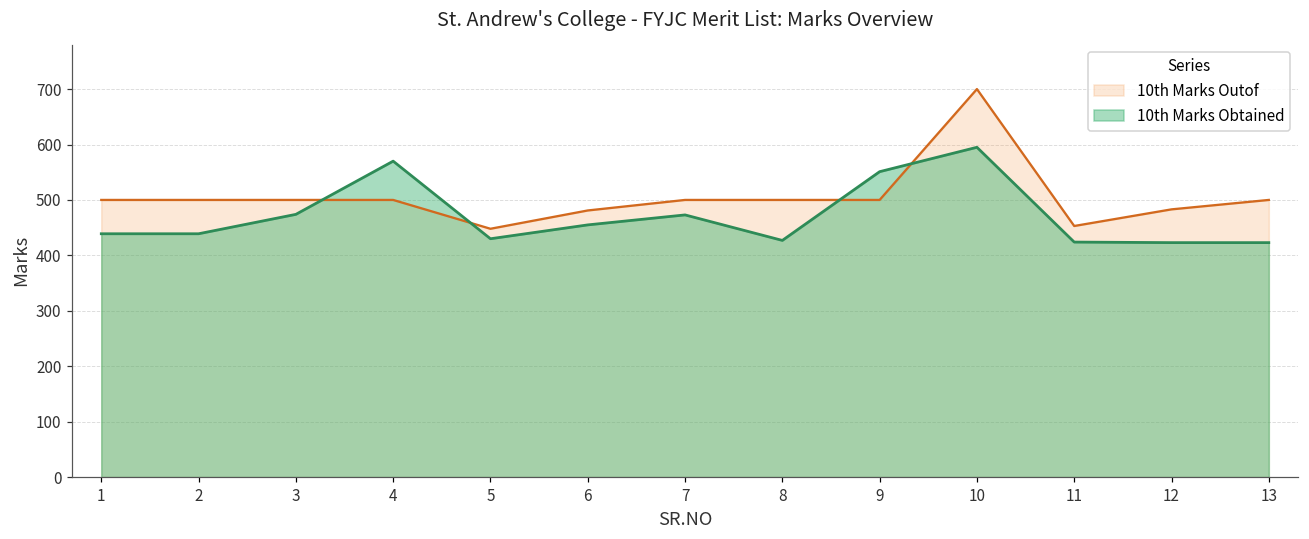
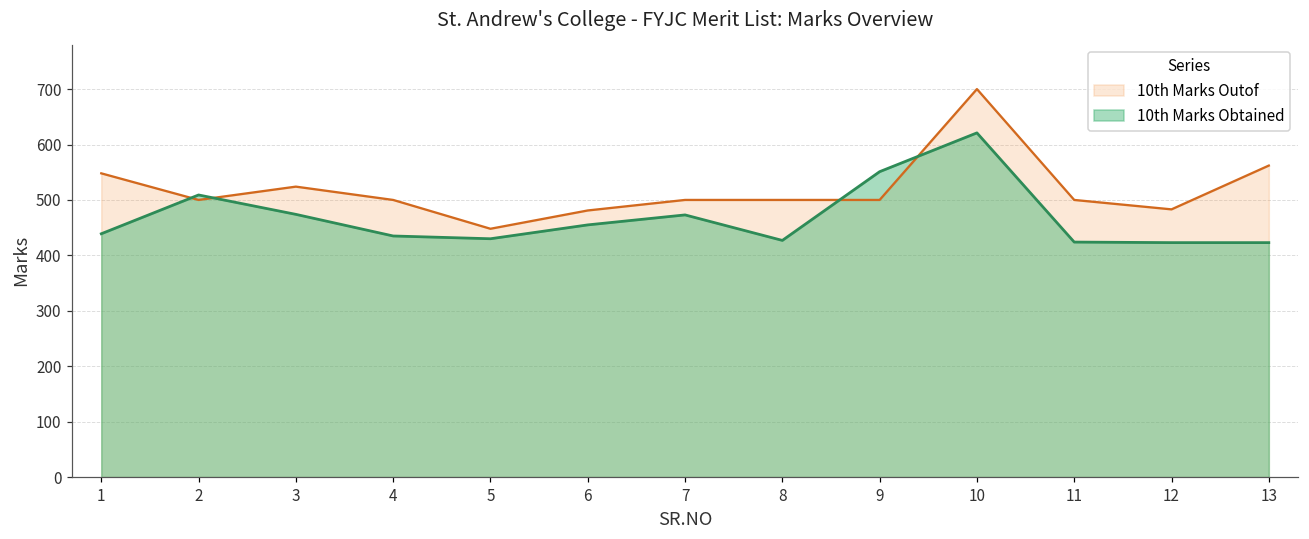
10th Marks Outof, 1: 500 -> 550
10th Marks Obtained, 2: 440 -> 510
10th Marks Outof, 3: 500 -> 520
10th Marks Obtained, 4: 570 -> 440
10th Marks Obtained, 10: 600 -> 620
10th Marks Outof, 11: 450 -> 500
10th Marks Outof, 13: 500 -> 560
